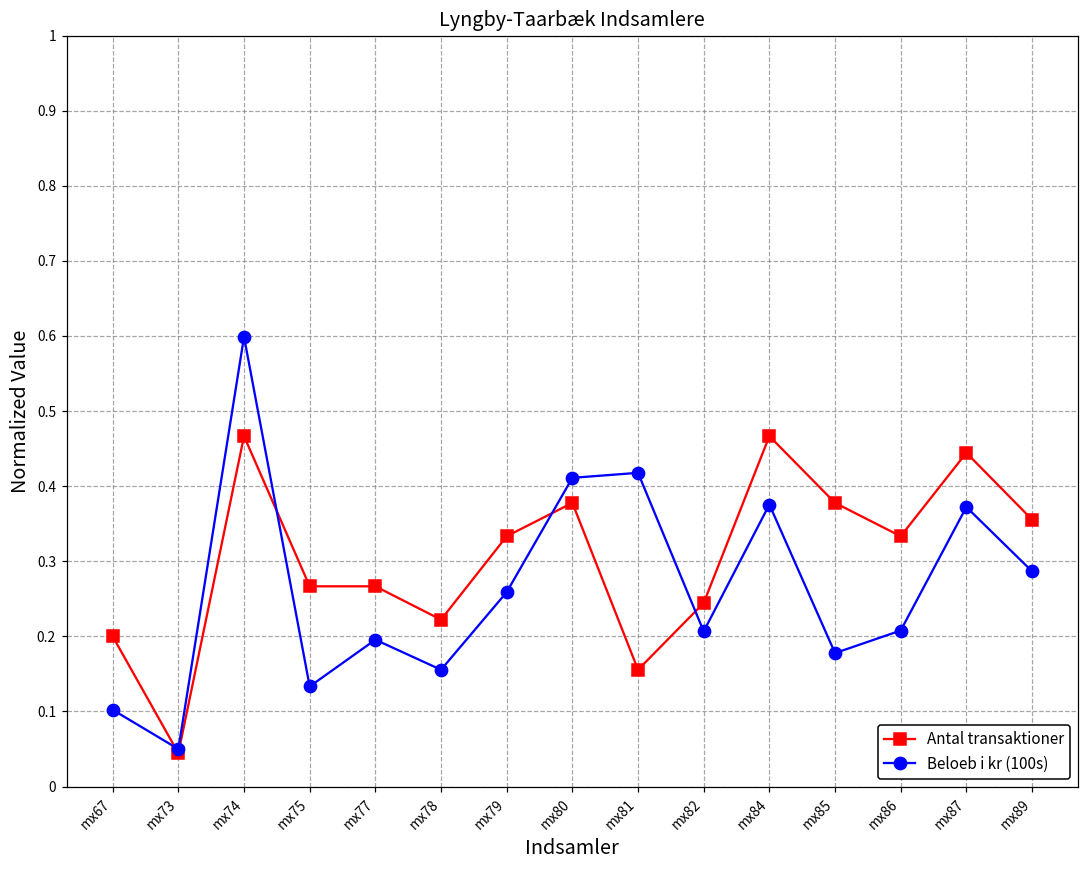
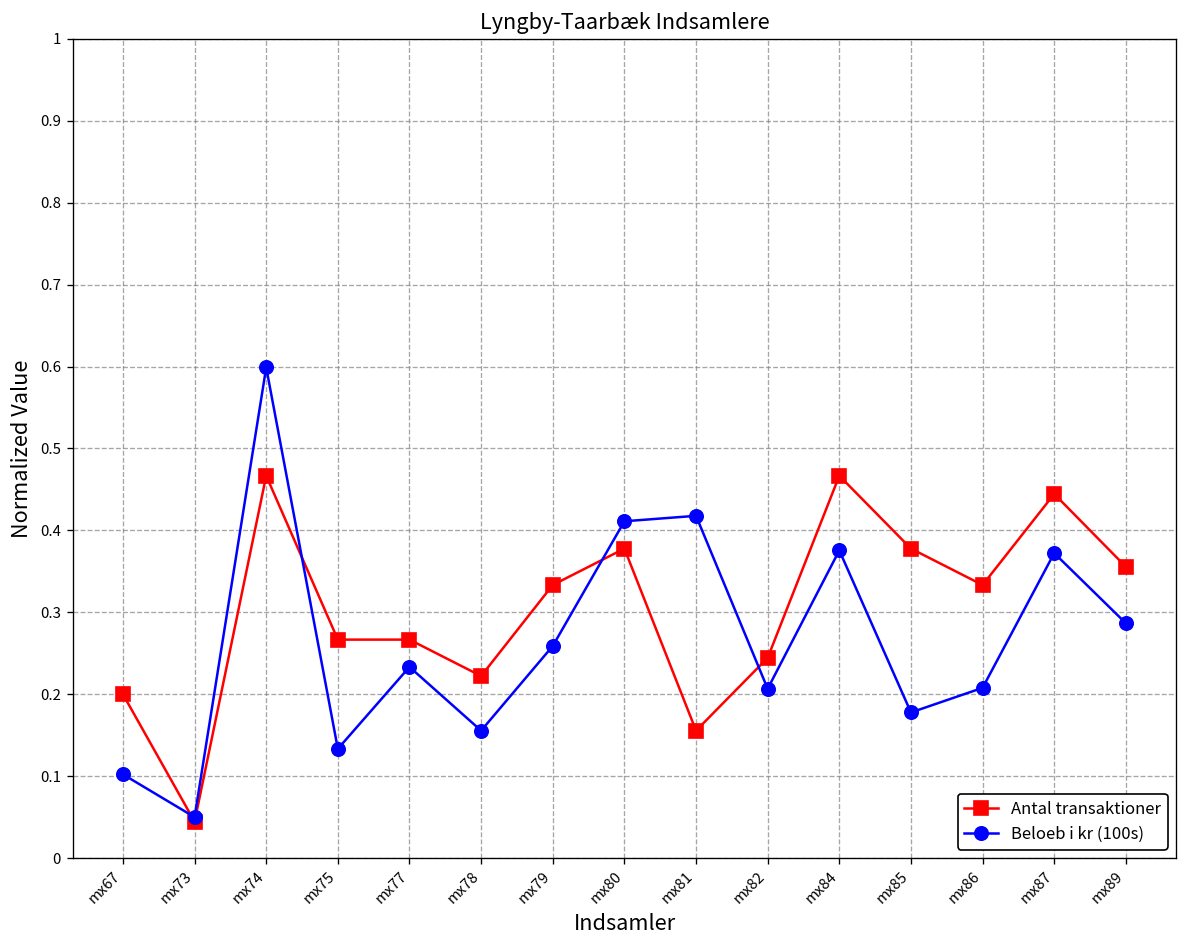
Beloeb i kr (100s), mx77: 0.20 -> 0.23
